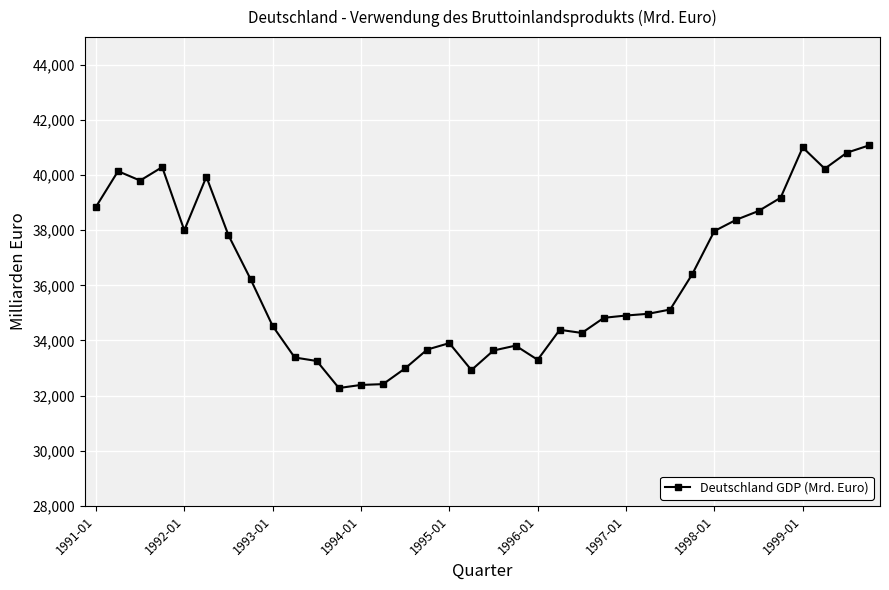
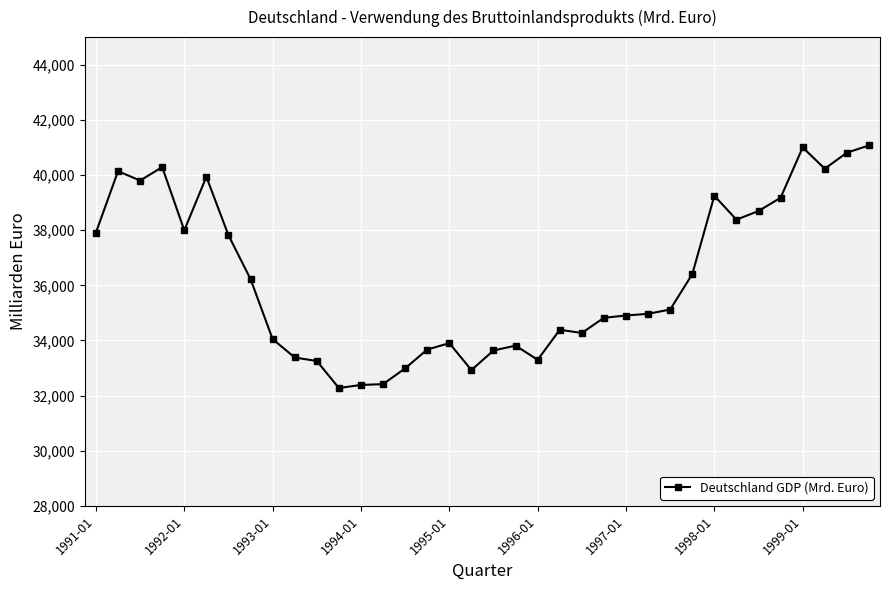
1991-01: 38,800 -> 37,900
1993-01: 34,500 -> 34,000
1998-01: 38,000 -> 39,200
